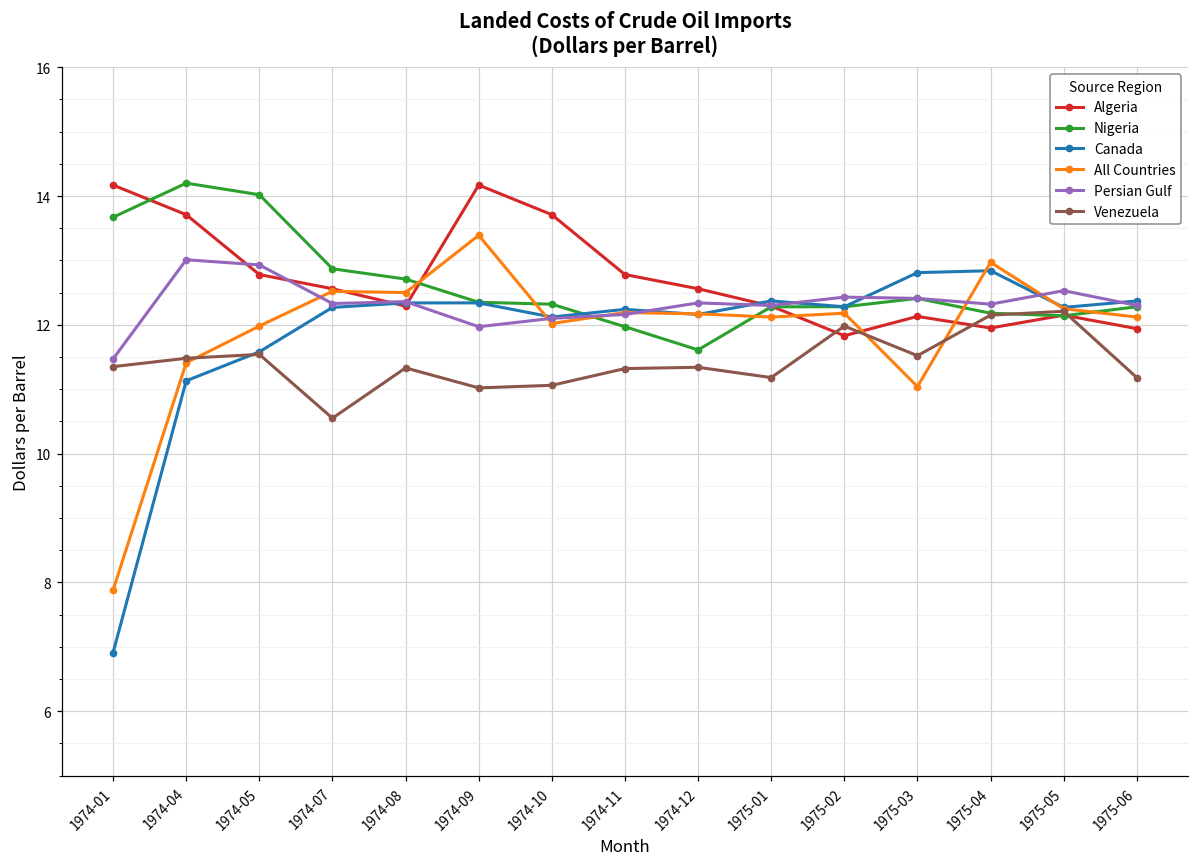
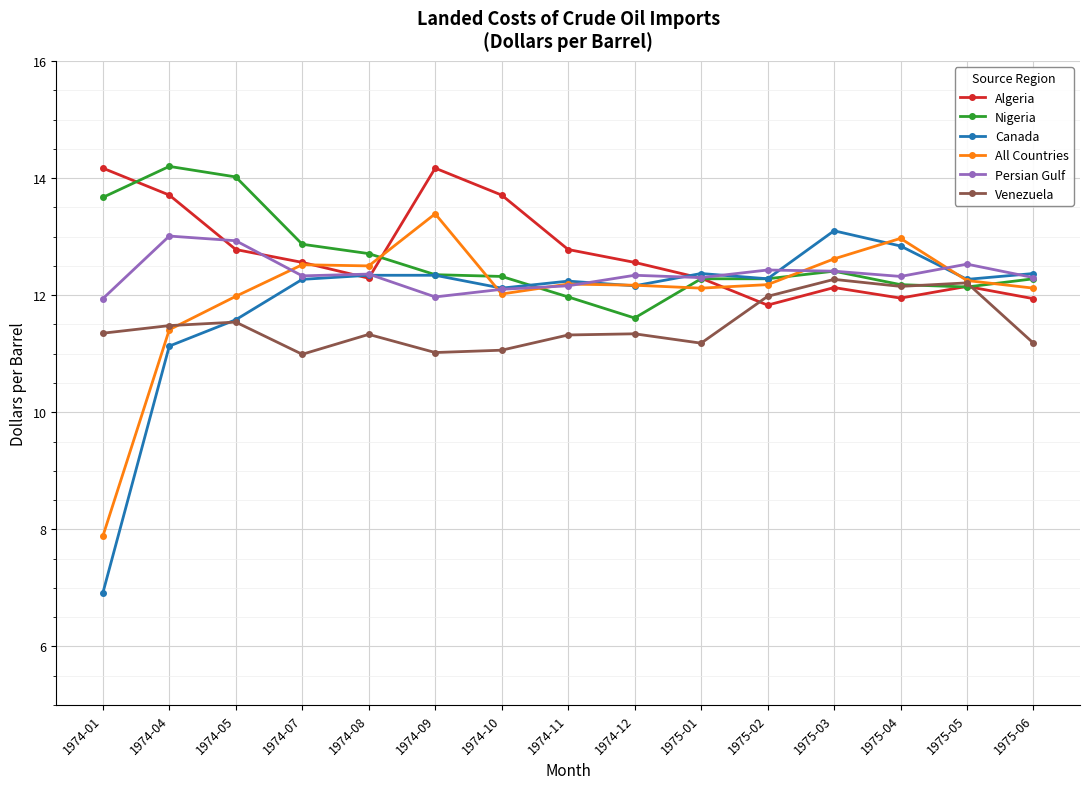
Persian Gulf, 1974-01: 11.5 -> 11.9
Venezuela, 1974-07: 10.6 -> 11.0
Canada, 1975-03: 12.8 -> 13.1
All Countries, 1975-03: 11.0 -> 12.6
Venezuela, 1975-03: 11.5 -> 12.3
